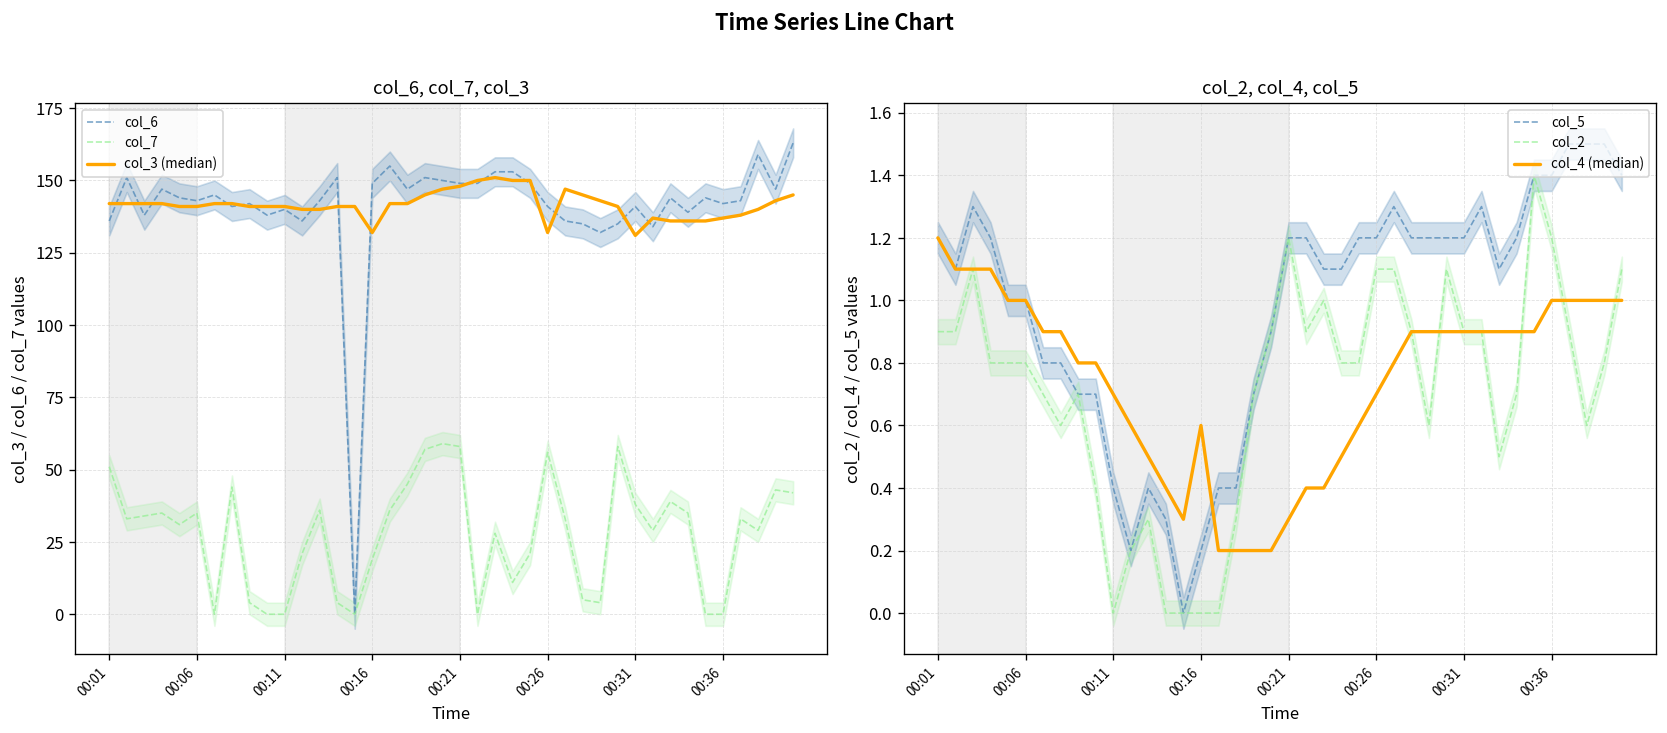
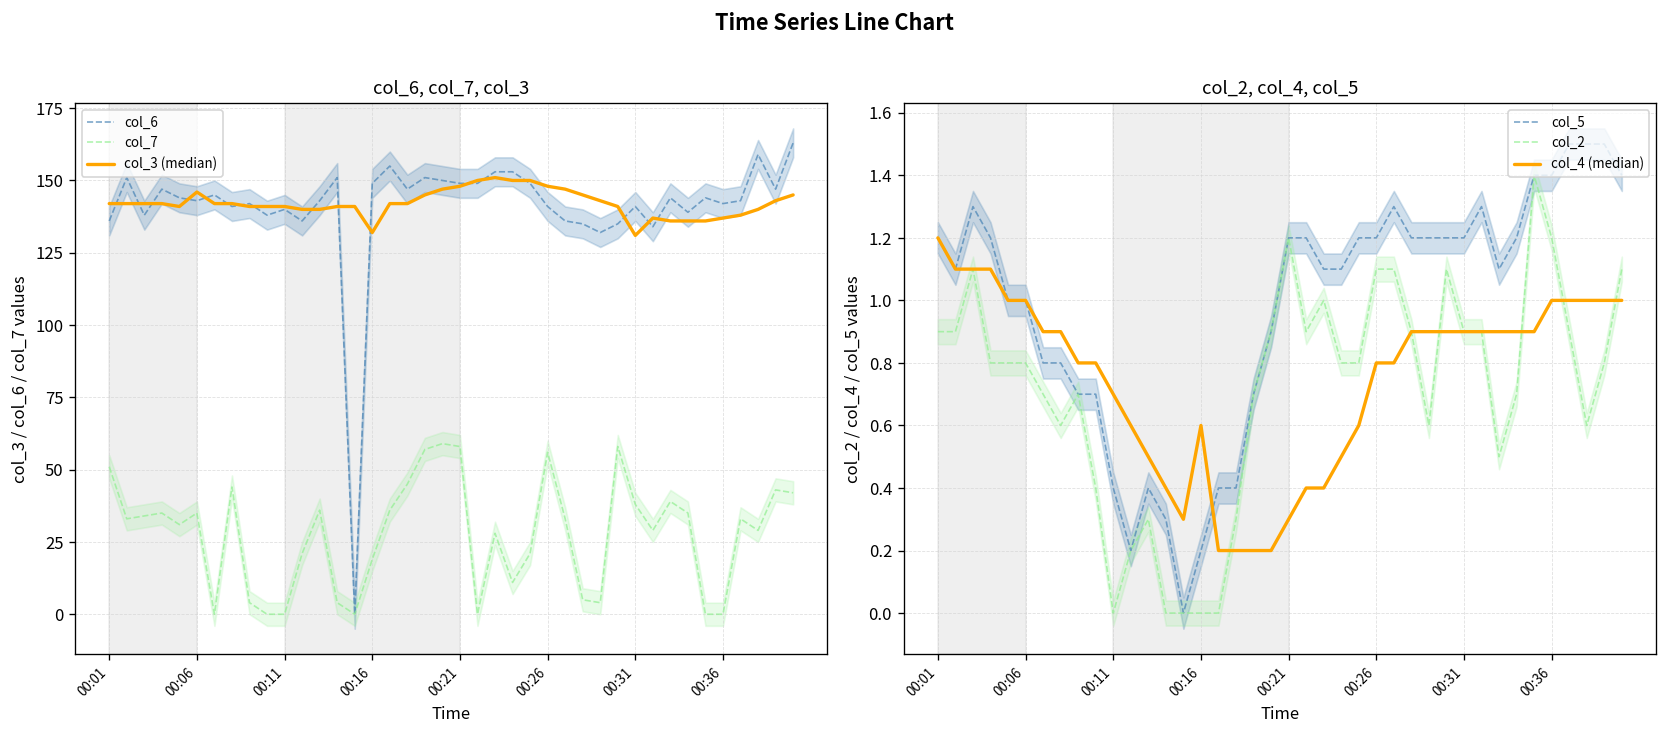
col_6, col_7, col_3, col_3 (median), 00:06: 141 -> 146
col_6, col_7, col_3, col_3 (median), 00:26: 132 -> 148
col_2, col_4, col_5, col_4 (median), 00:26: 0.7 -> 0.8
